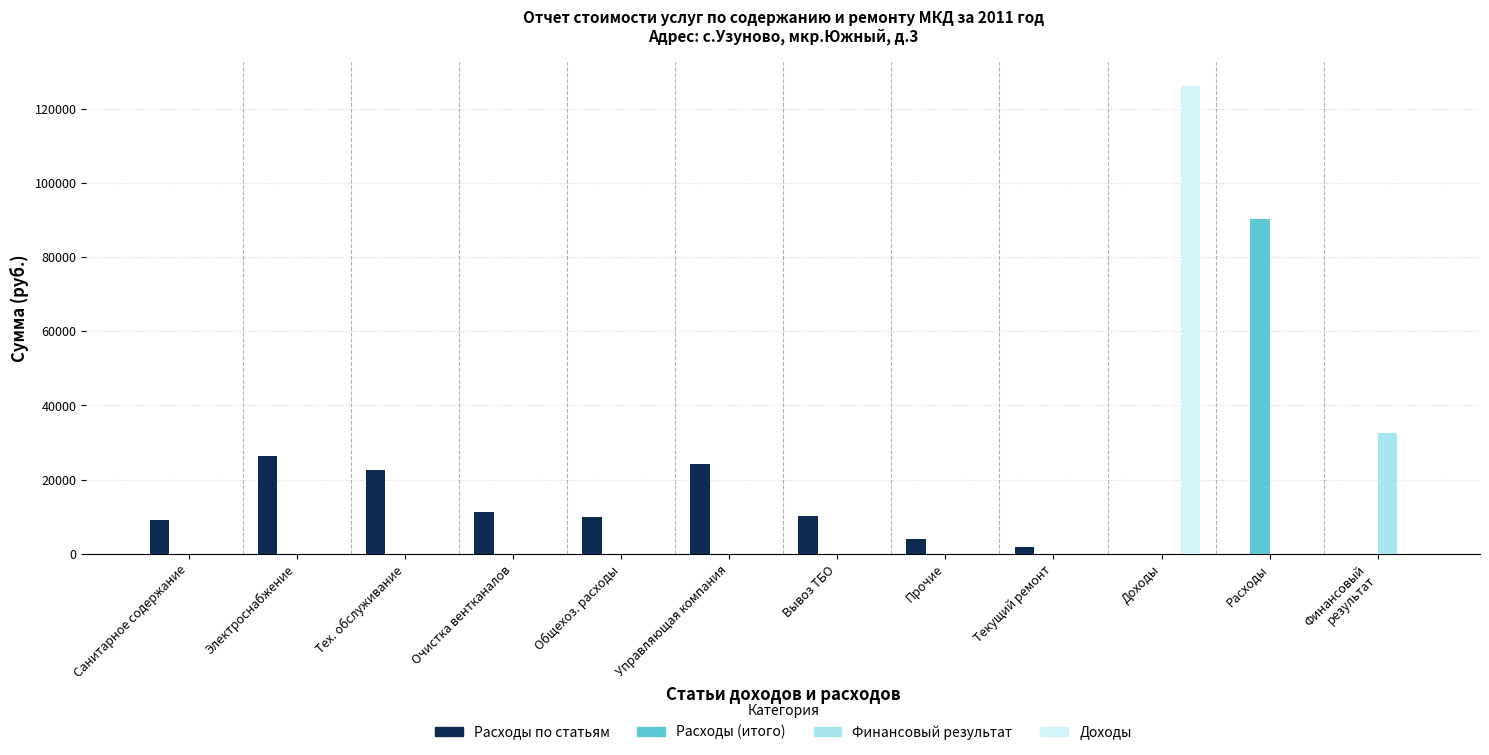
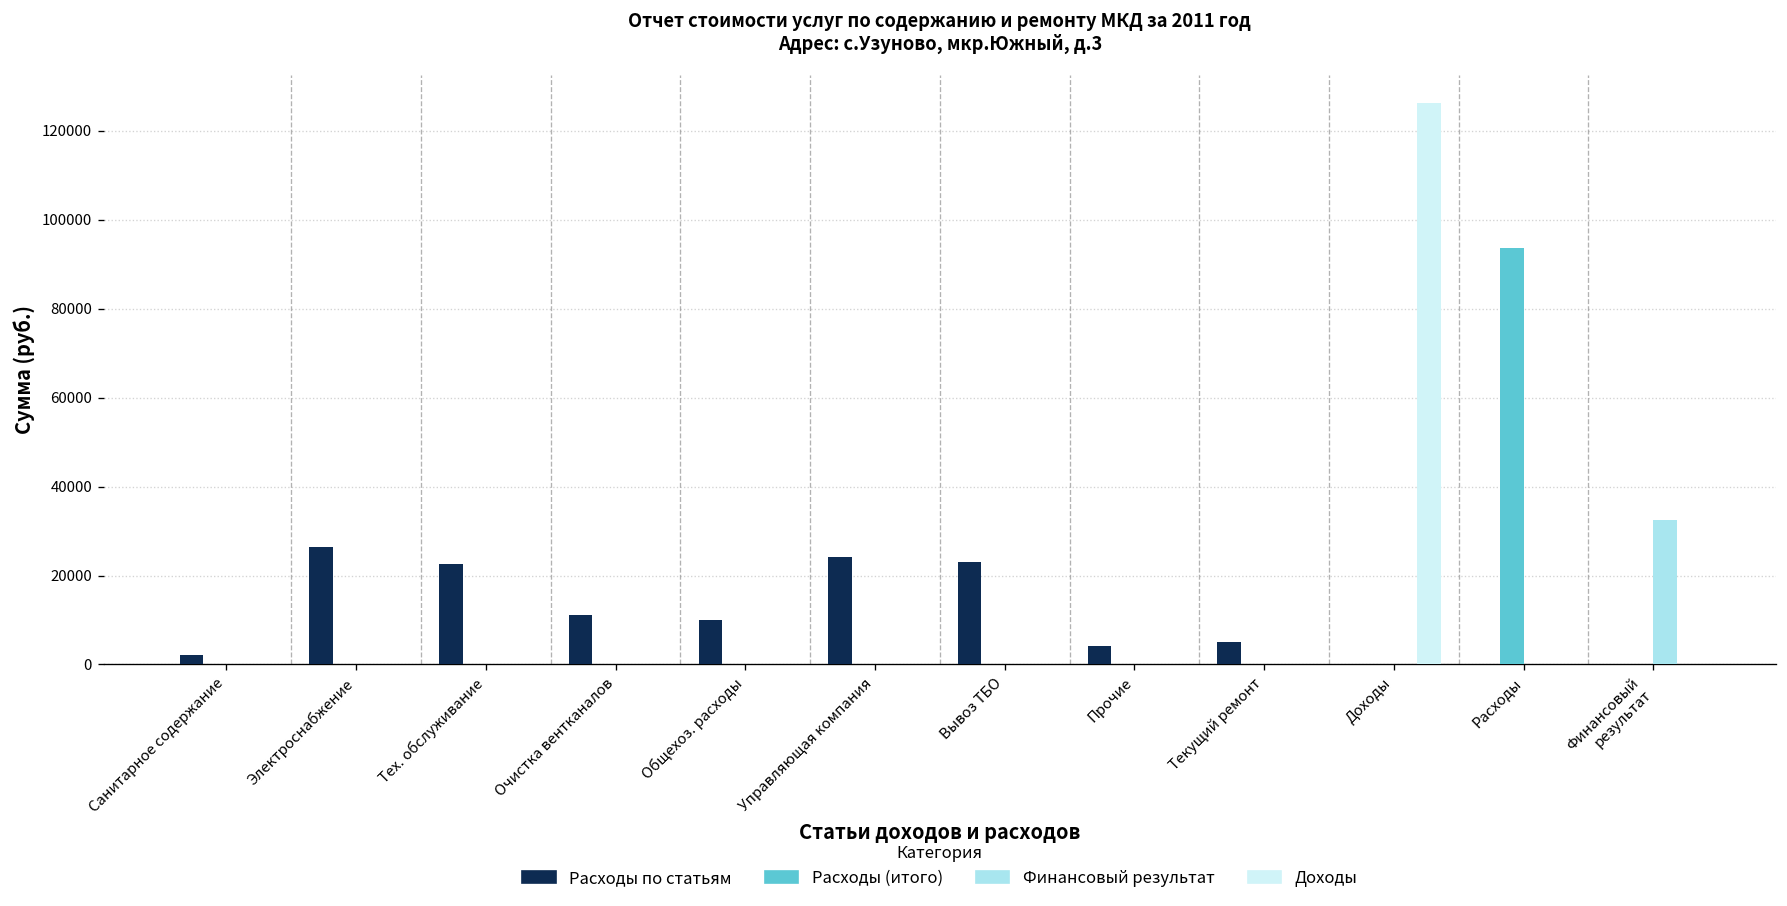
Расходы по статьям, Санитарное содержание: 9000 -> 2000
Расходы по статьям, Вывоз ТБО: 10000 -> 23000
Расходы по статьям, Текущий ремонт: 2000 -> 5000
Расходы (итого), Расходы: 90000 -> 94000
